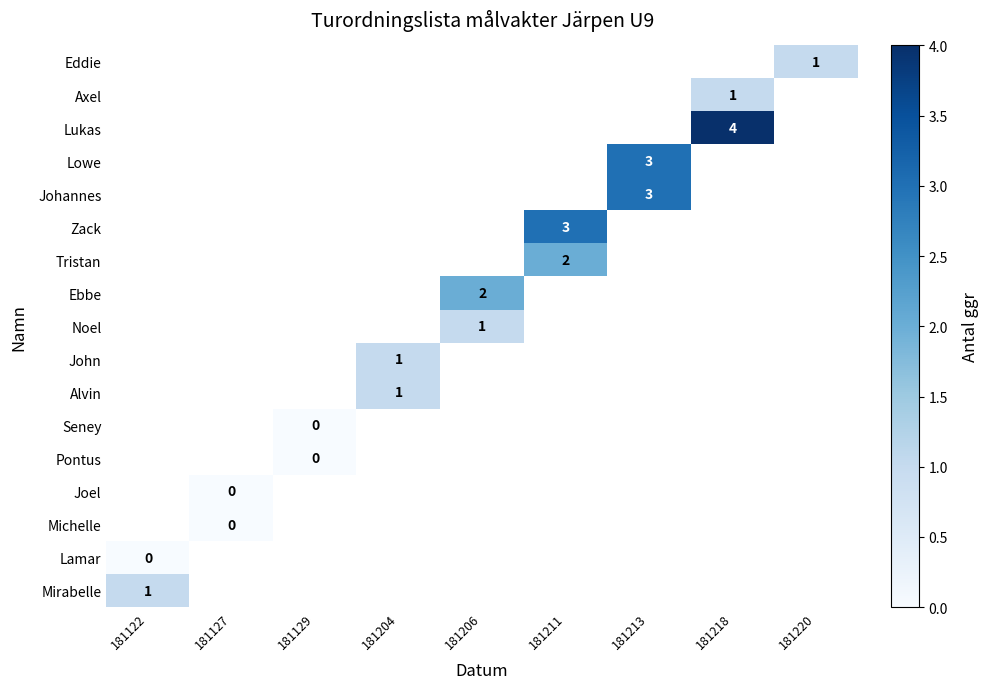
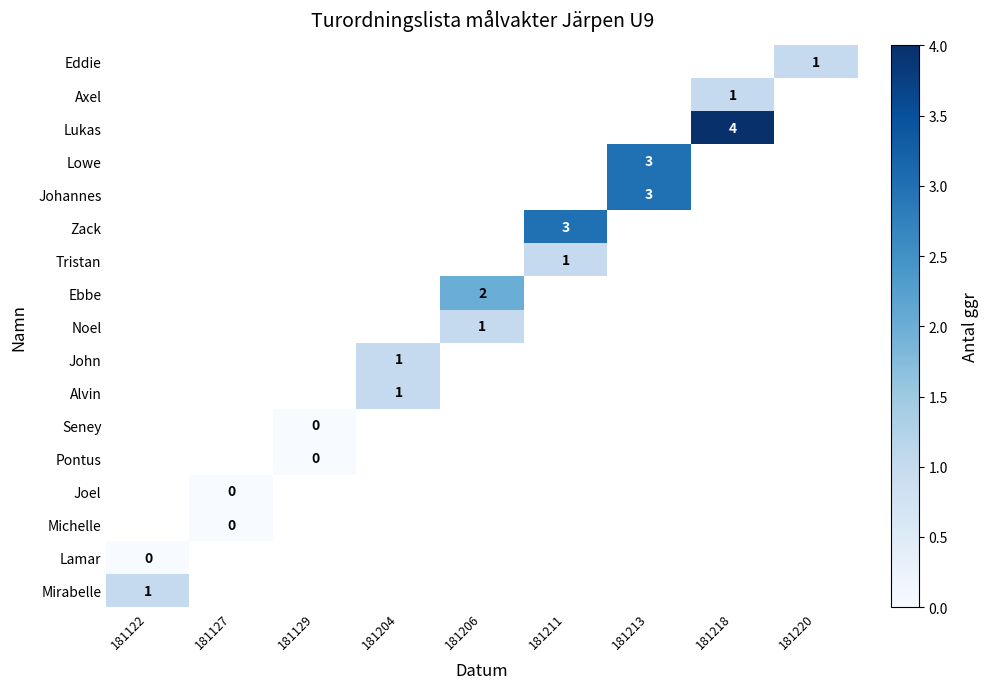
Tristan, 181211: 2 -> 1
